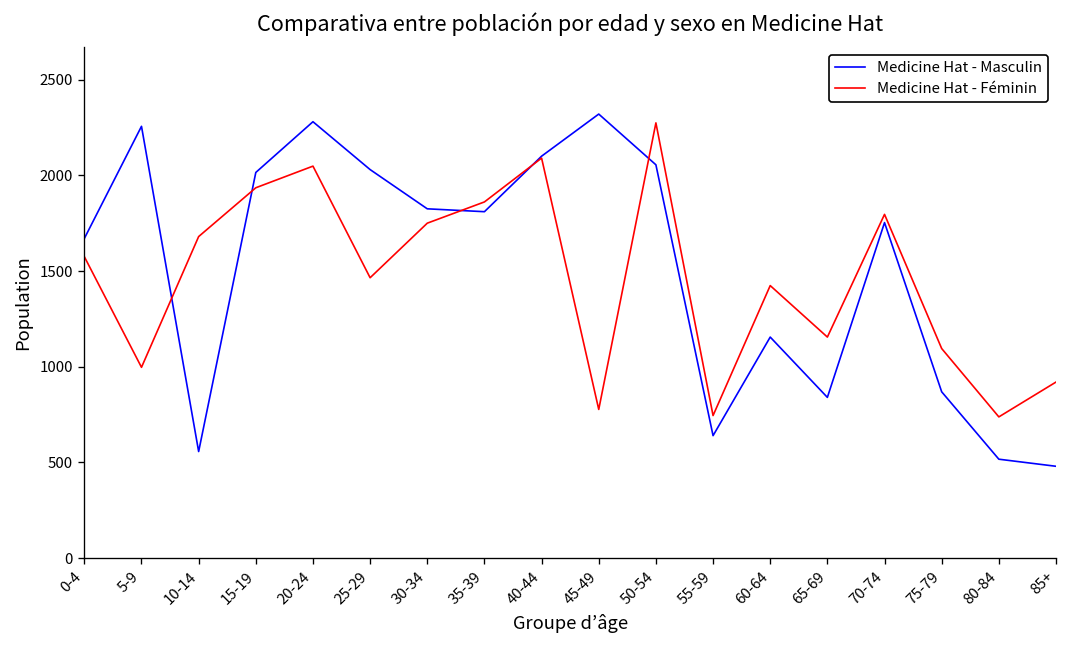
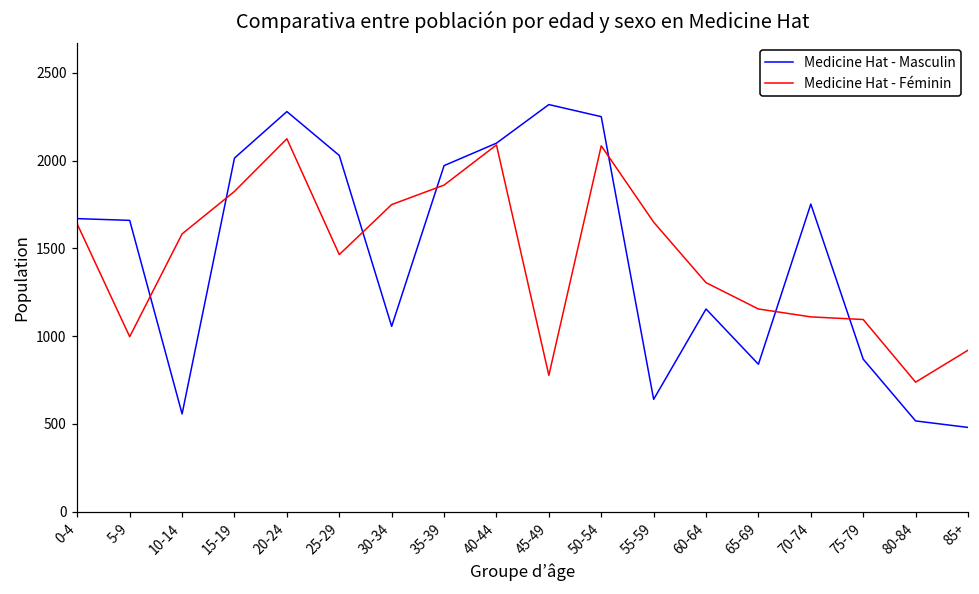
Medicine Hat - Féminin, 0-4: 1580 -> 1640
Medicine Hat - Masculin, 5-9: 2260 -> 1660
Medicine Hat - Féminin, 10-14: 1680 -> 1580
Medicine Hat - Féminin, 15-19: 1940 -> 1830
Medicine Hat - Féminin, 20-24: 2050 -> 2130
Medicine Hat - Masculin, 30-34: 1830 -> 1060
Medicine Hat - Masculin, 35-39: 1810 -> 1970
Medicine Hat - Masculin, 50-54: 2060 -> 2250
Medicine Hat - Féminin, 50-54: 2270 -> 2090
Medicine Hat - Féminin, 55-59: 750 -> 1650
Medicine Hat - Féminin, 60-64: 1420 -> 1310
Medicine Hat - Féminin, 70-74: 1800 -> 1110
